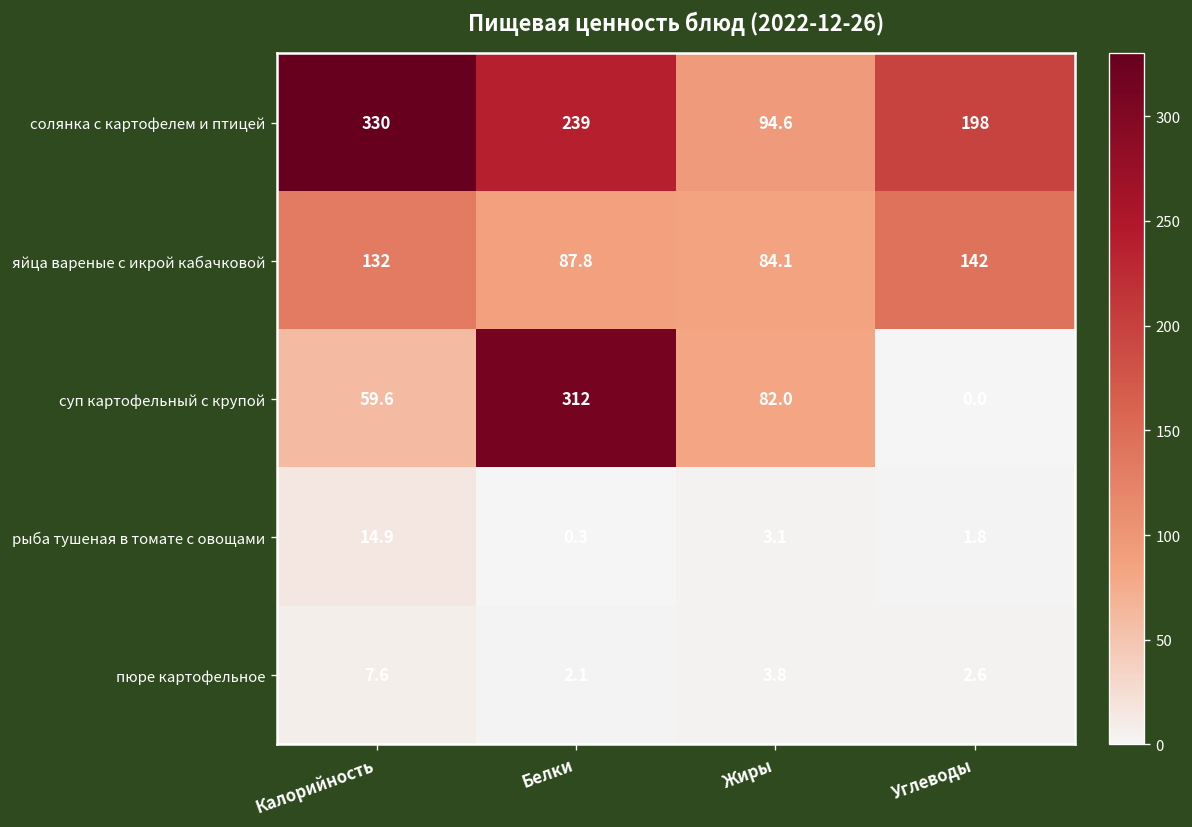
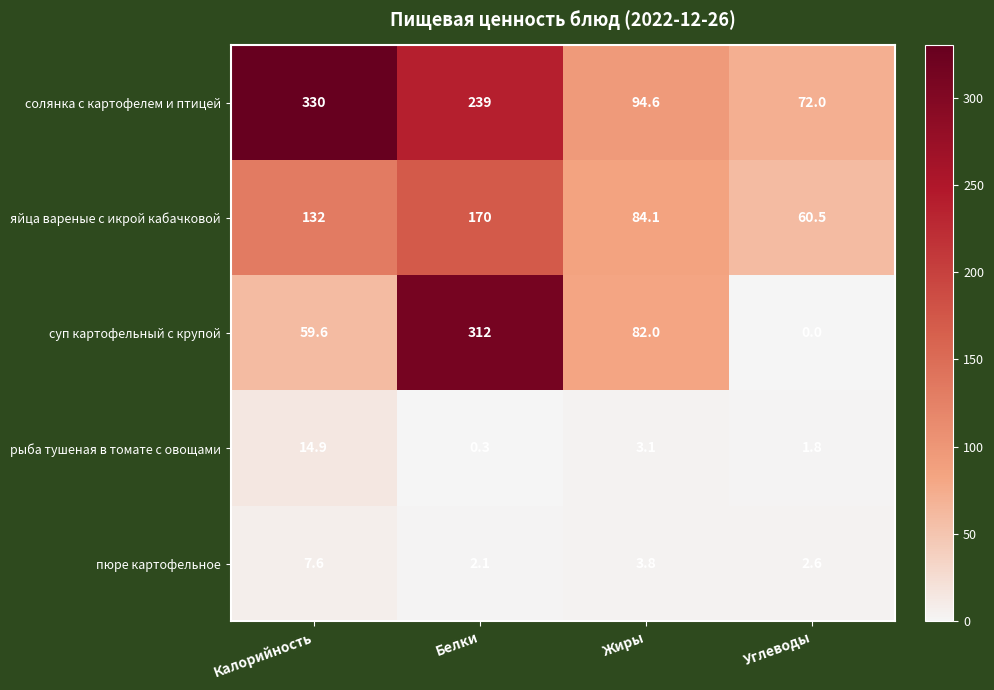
солянка с картофелем и птицей, Углеводы: 198 -> 72.0
яйца вареные с икрой кабачковой, Белки: 87.8 -> 170
яйца вареные с икрой кабачковой, Углеводы: 142 -> 60.5
